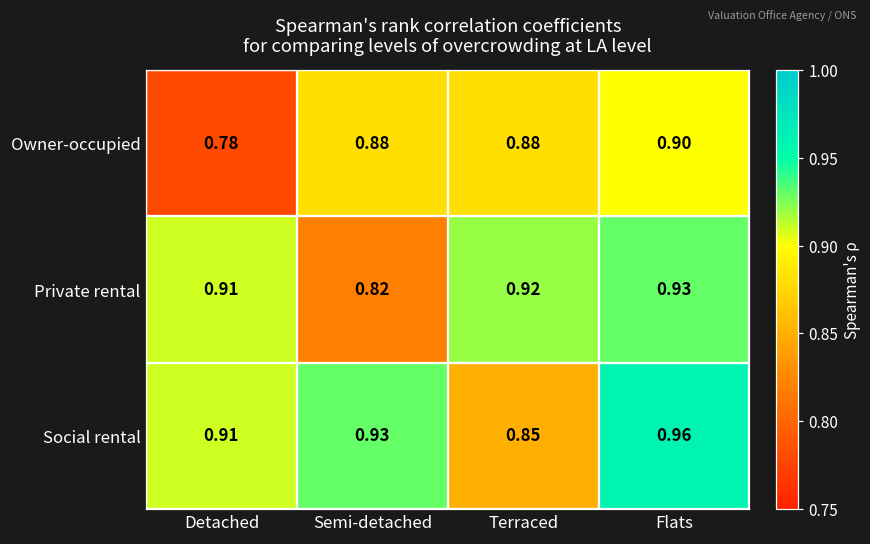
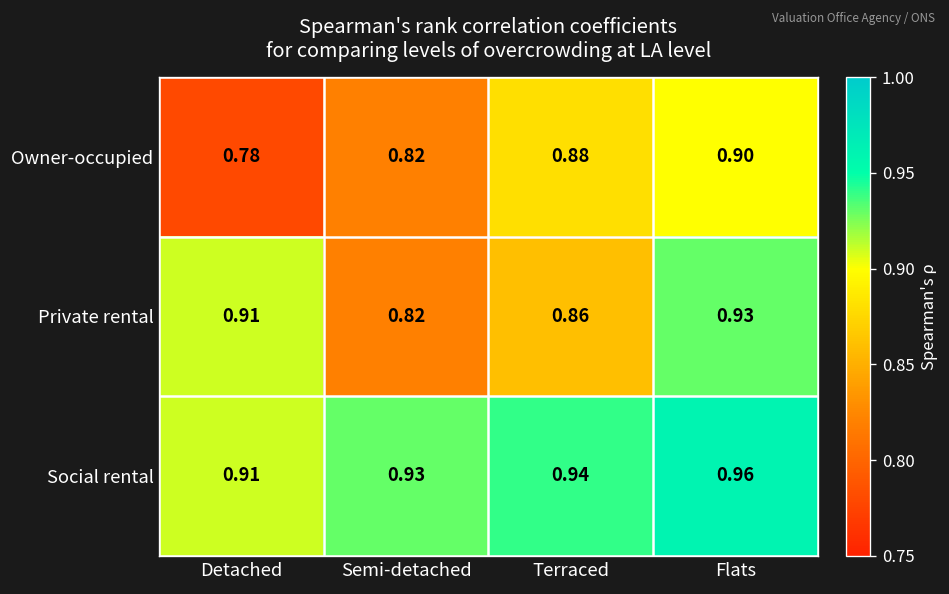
Owner-occupied, Semi-detached: 0.88 -> 0.82
Private rental, Terraced: 0.92 -> 0.86
Social rental, Terraced: 0.85 -> 0.94
